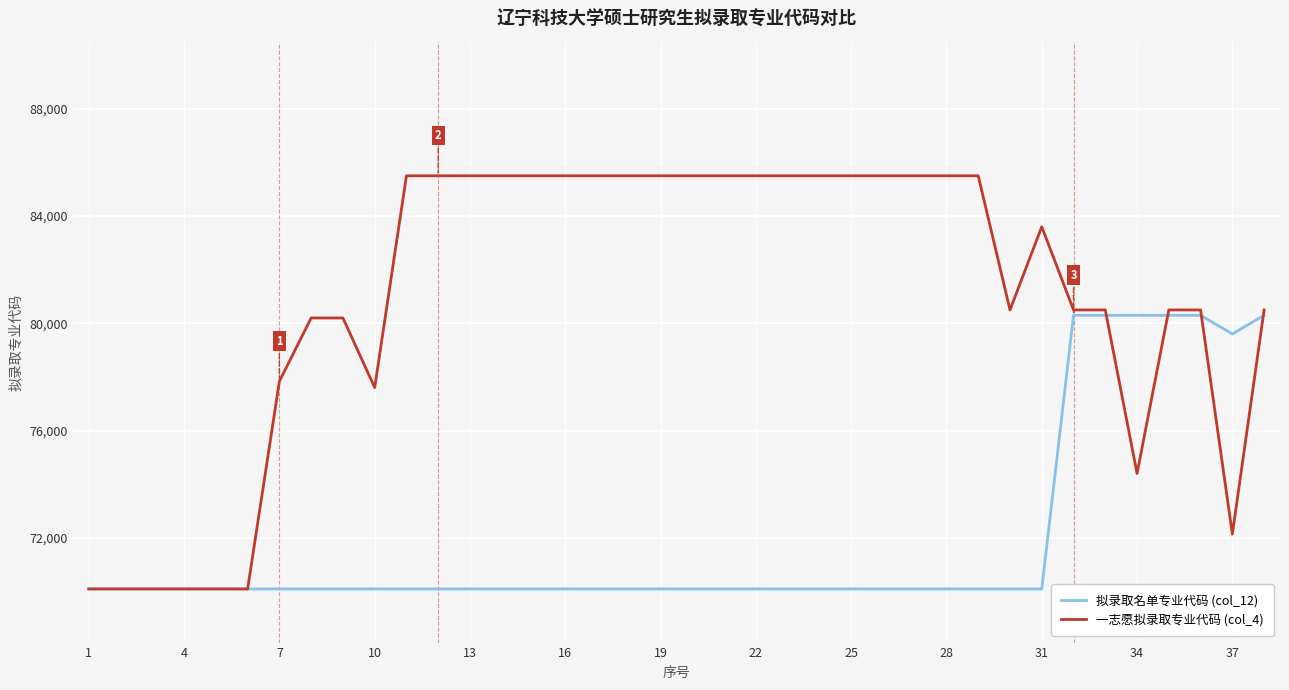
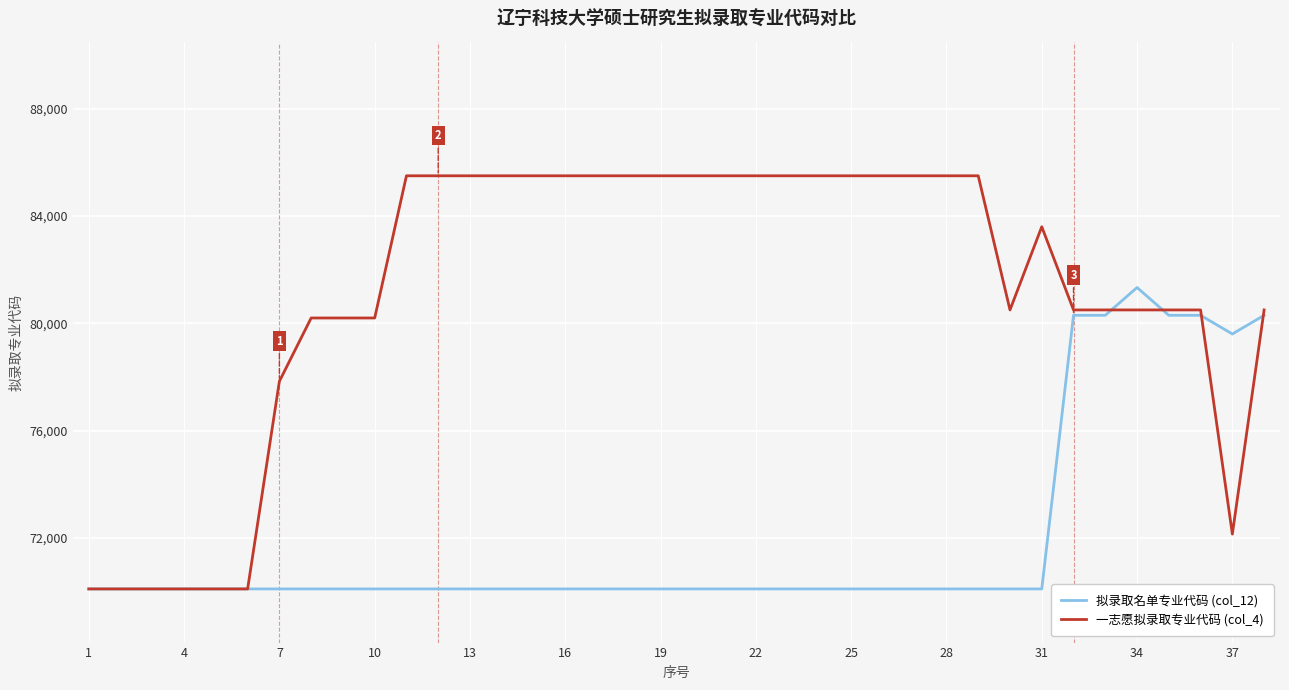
一志愿拟录取专业代码 (col_4), 10: 77,600 -> 80,200
拟录取名单专业代码 (col_12), 34: 80,300 -> 81,300
一志愿拟录取专业代码 (col_4), 34: 74,400 -> 80,500
